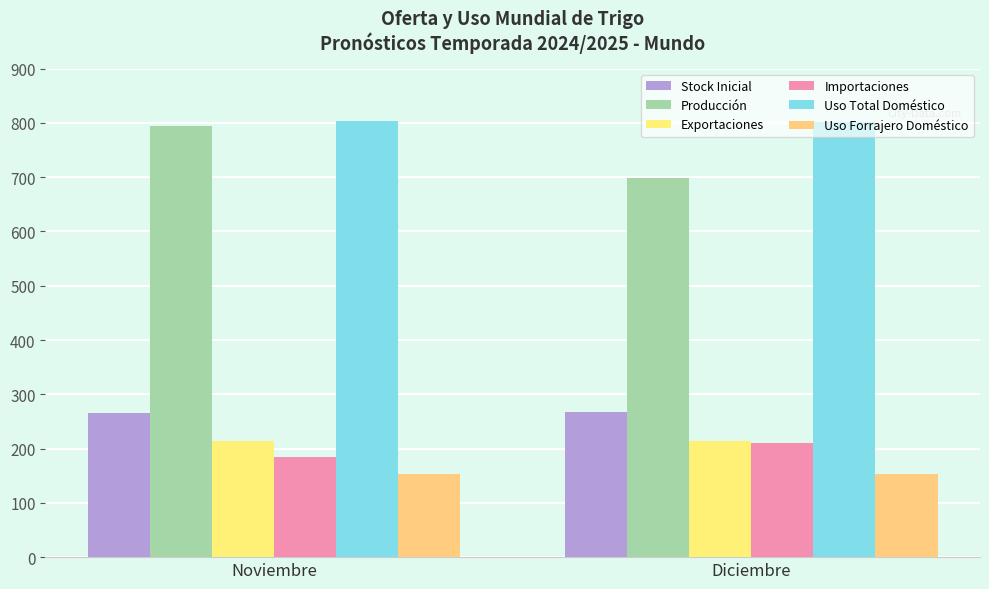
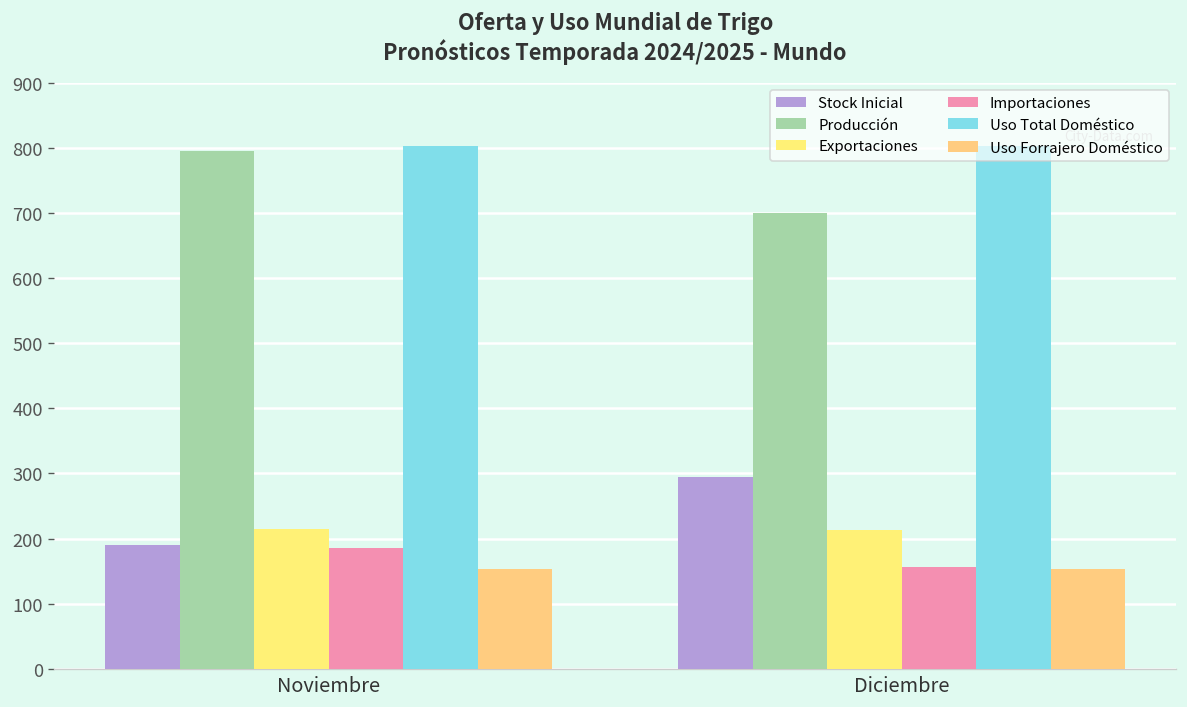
Stock Inicial, Noviembre: 270 -> 190
Stock Inicial, Diciembre: 270 -> 290
Importaciones, Diciembre: 210 -> 160
